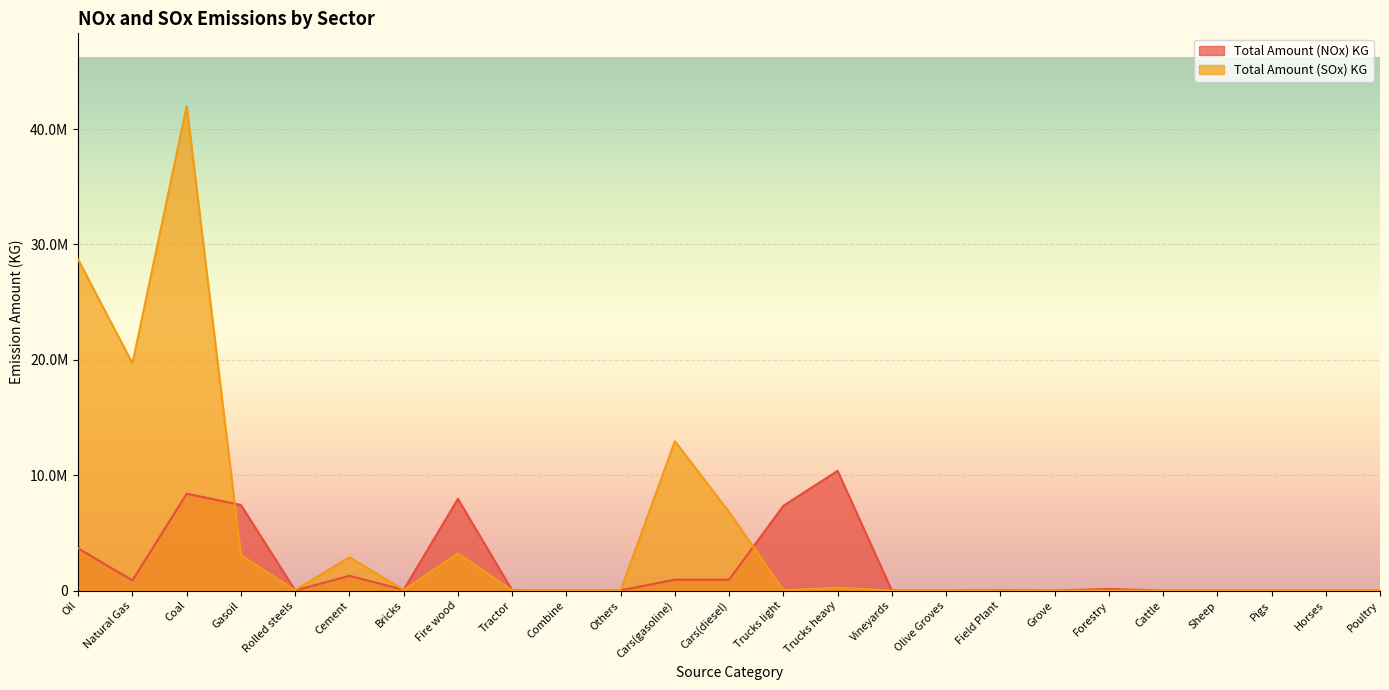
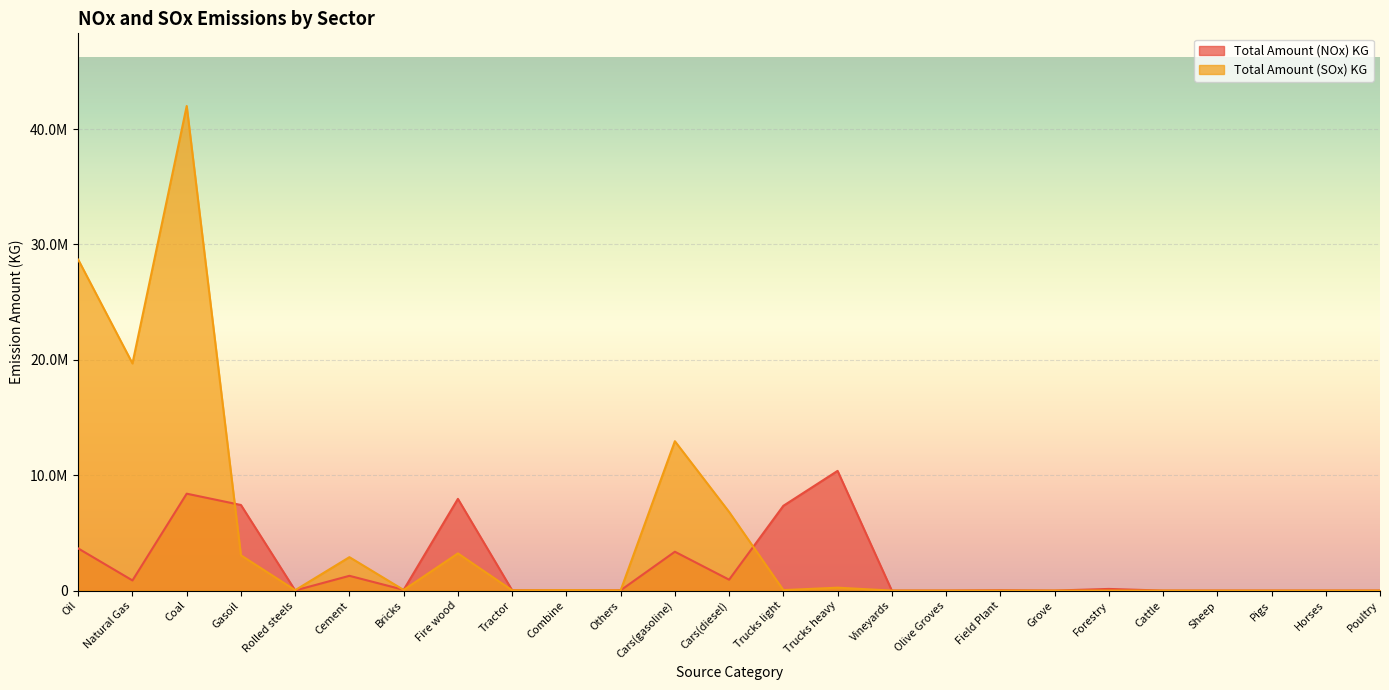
Total Amount (NOx) KG, Cars(gasoline): 900000 -> 3400000
